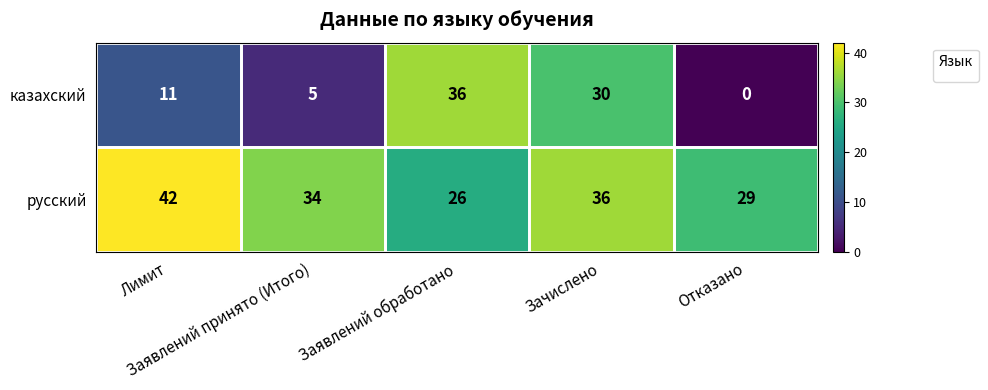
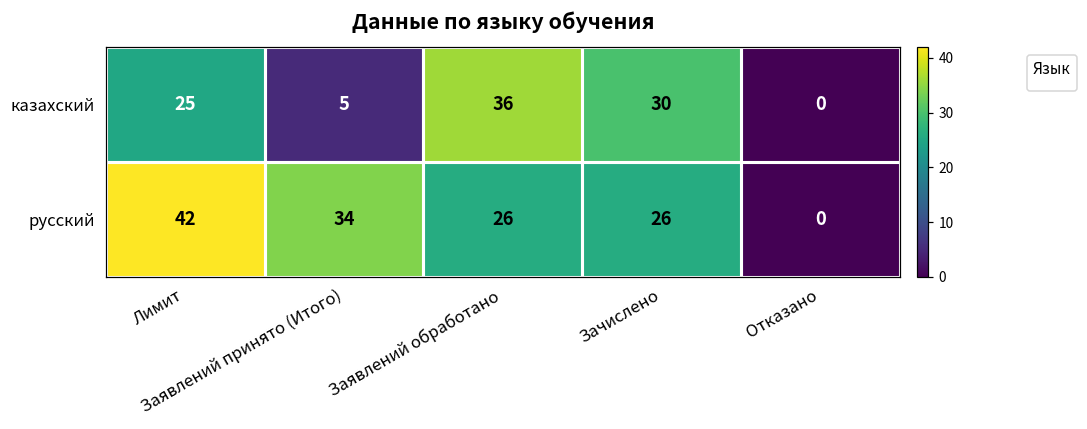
казахский, Лимит: 11 -> 25
русский, Зачислено: 36 -> 26
русский, Отказано: 29 -> 0
